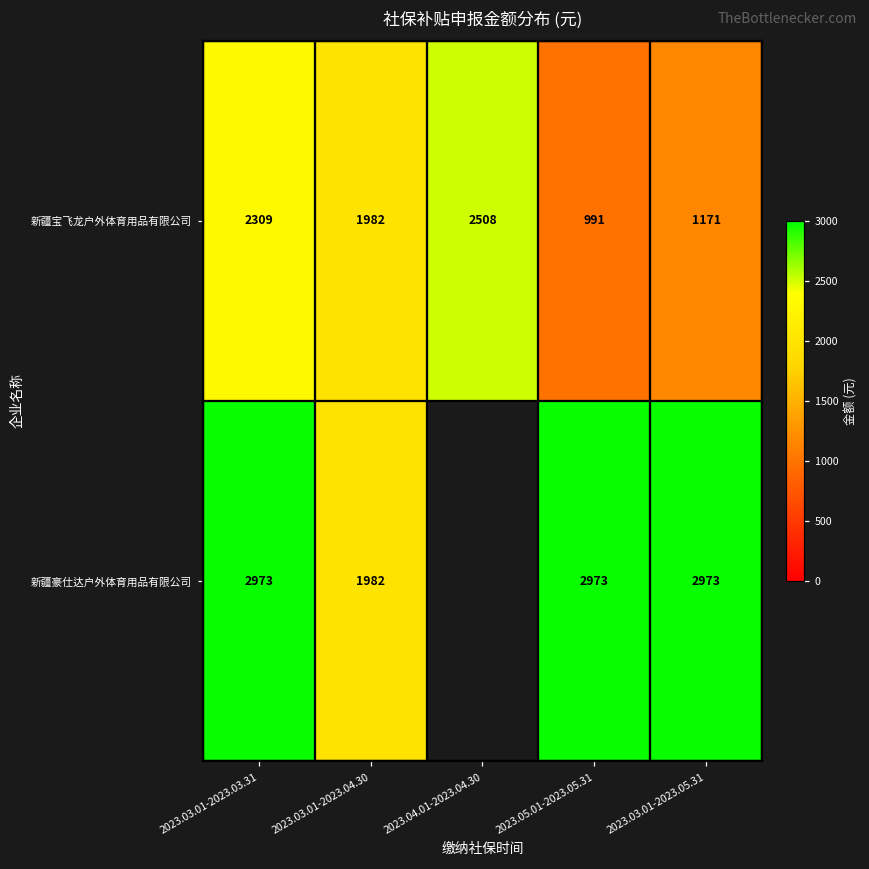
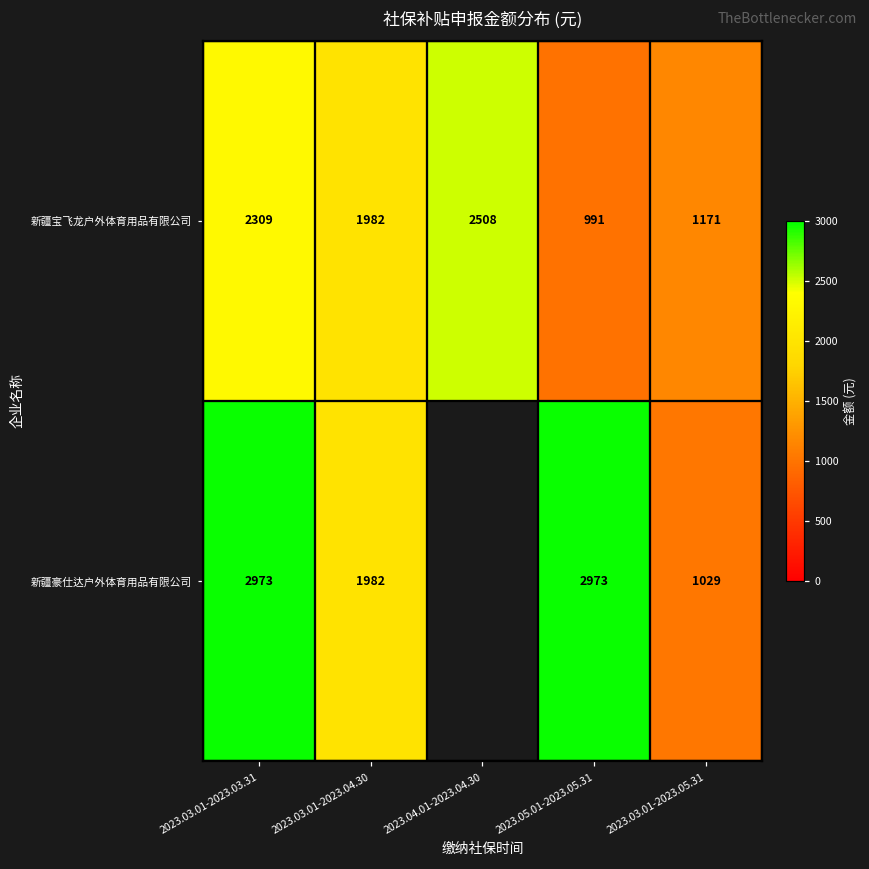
新疆豪仕达户外体育用品有限公司, 2023.03.01-2023.05.31: 2973 -> 1029
